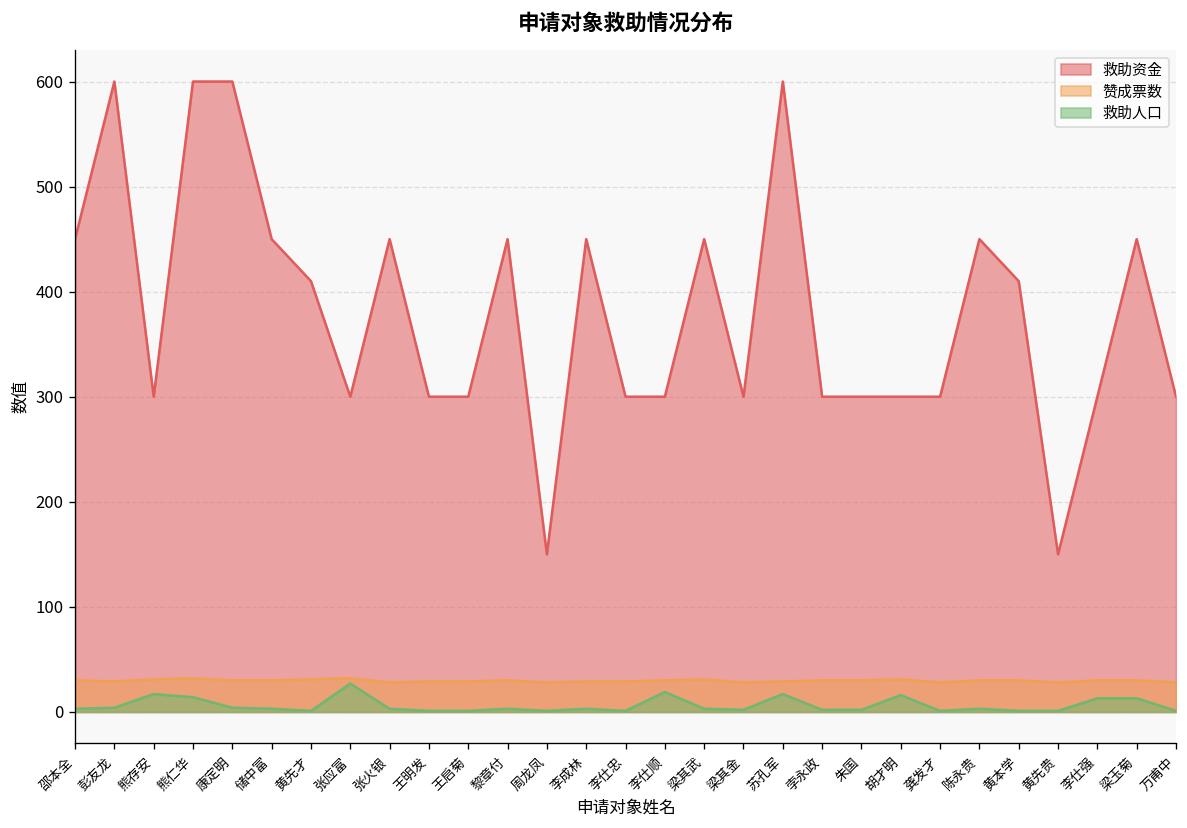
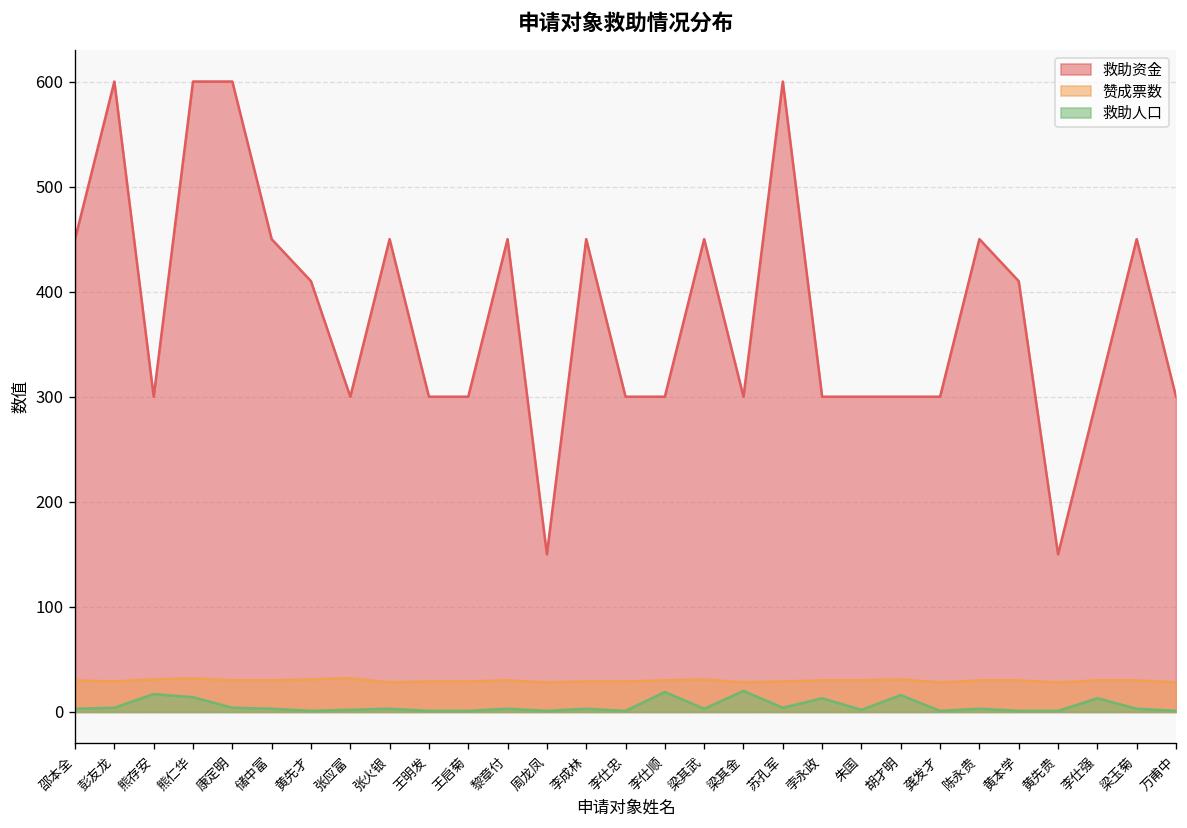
救助人口, 张应富: 30 -> 0
救助人口, 梁其金: 0 -> 20
救助人口, 苏孔军: 20 -> 0
救助人口, 孛永政: 0 -> 10
救助人口, 梁玉菊: 10 -> 0
